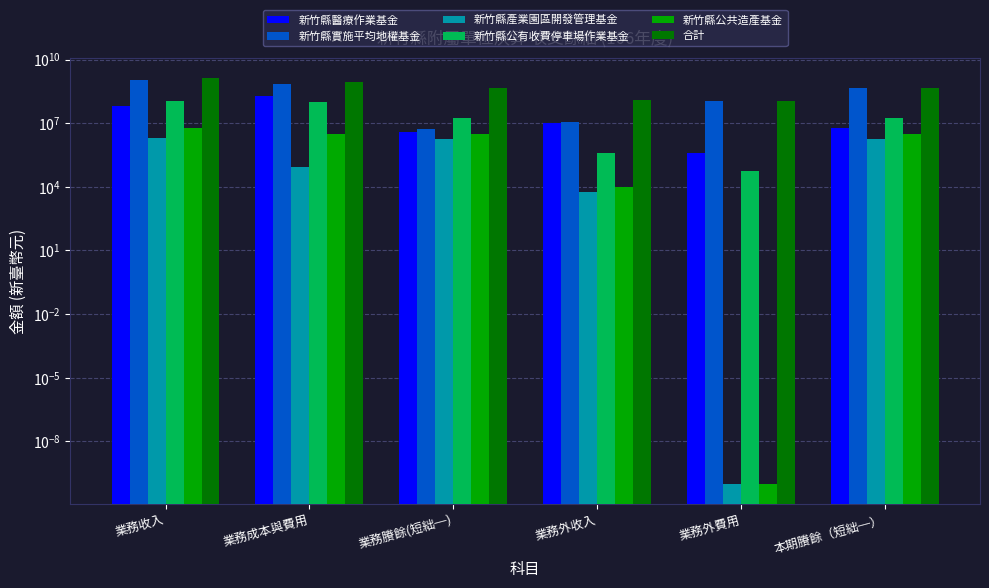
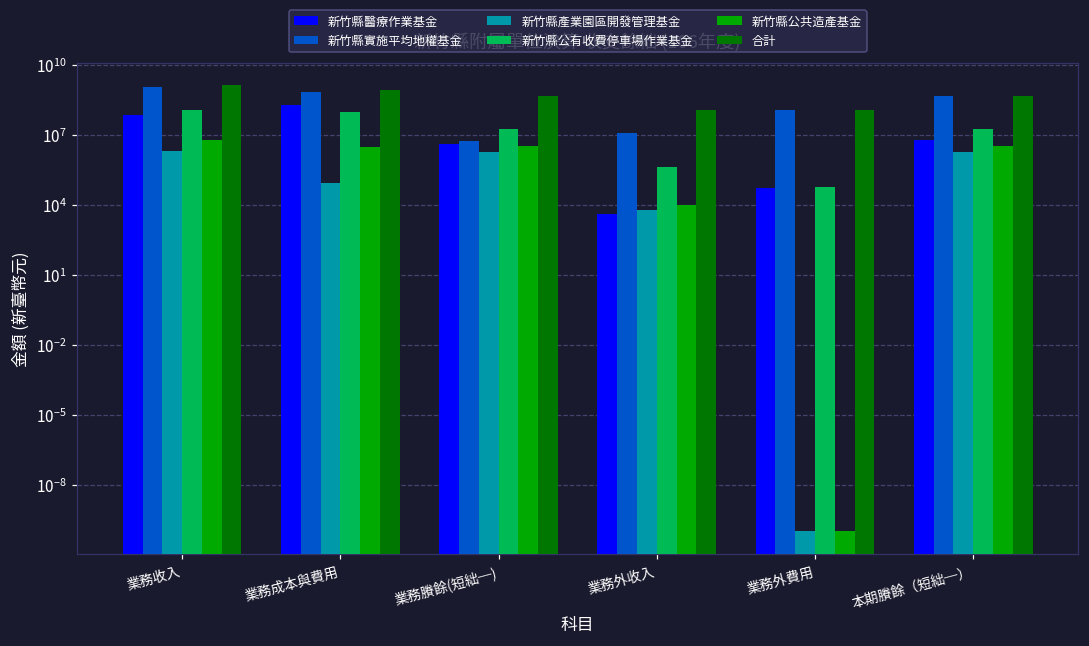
新竹縣醫療作業基金, 業務外收入: 10000000 -> 4000
新竹縣醫療作業基金, 業務外費用: 400000 -> 50000
